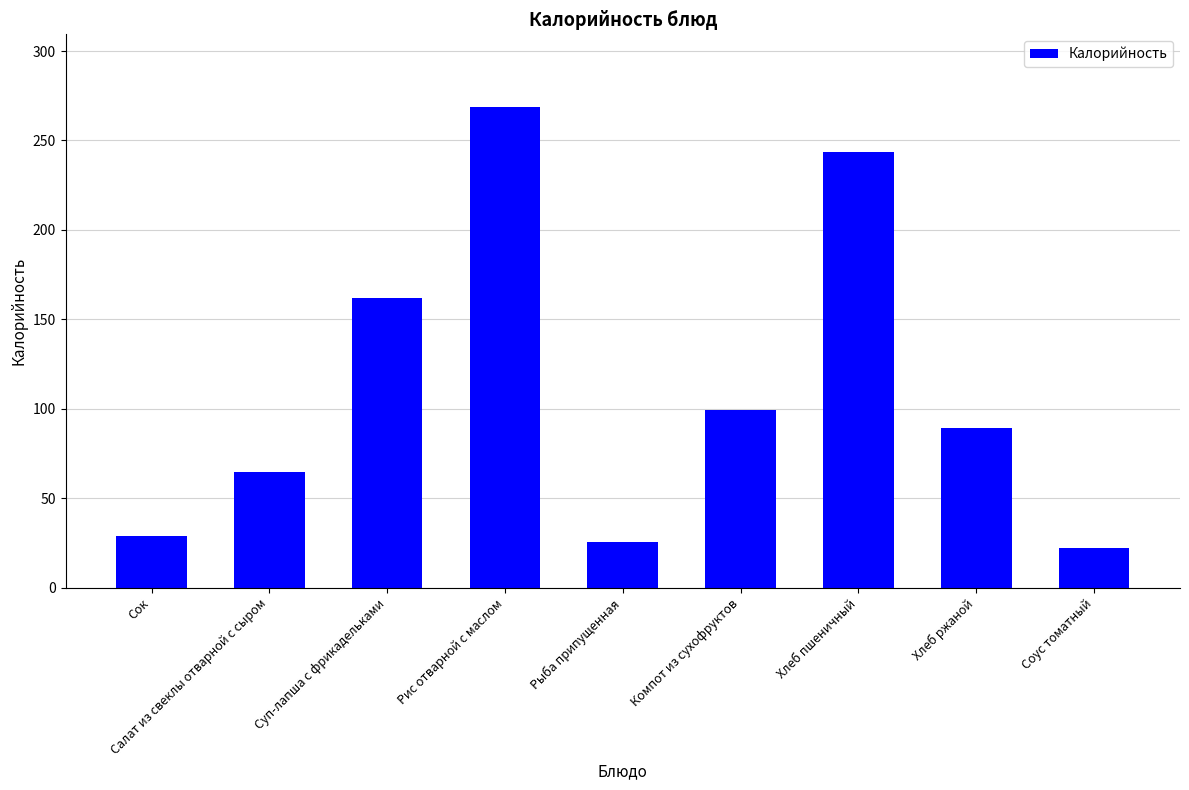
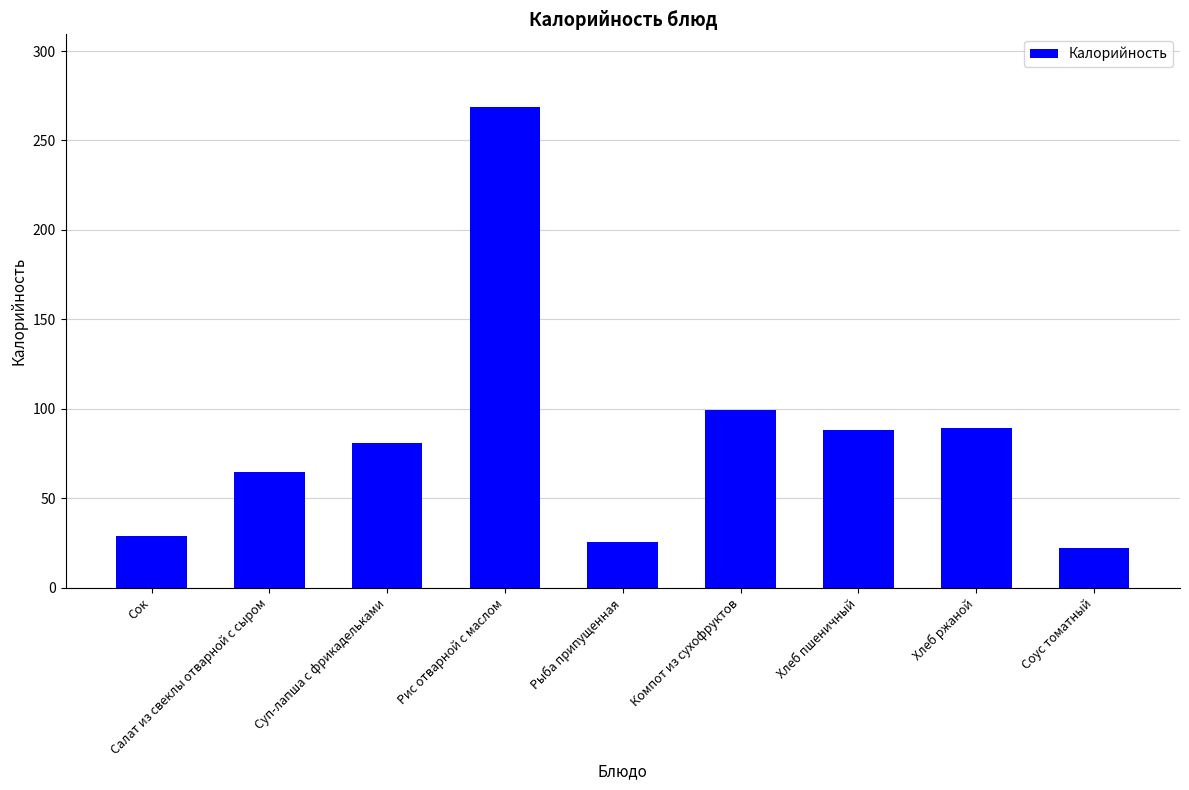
Суп-лапша с фрикадельками: 162 -> 81
Хлеб пшеничный: 244 -> 88
